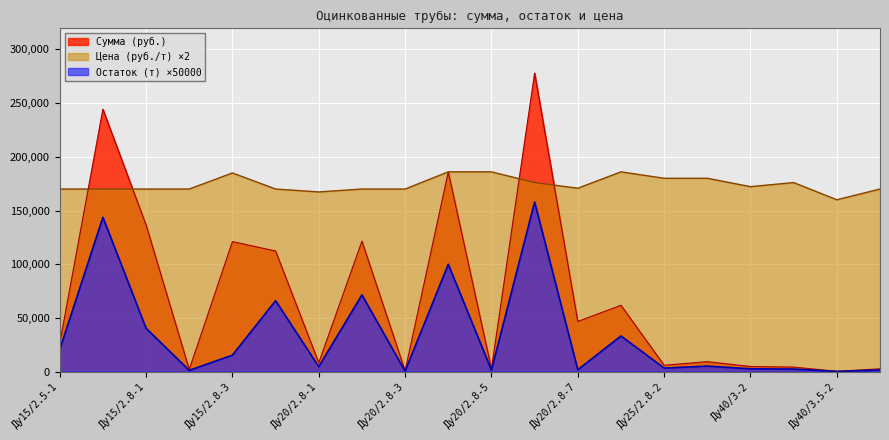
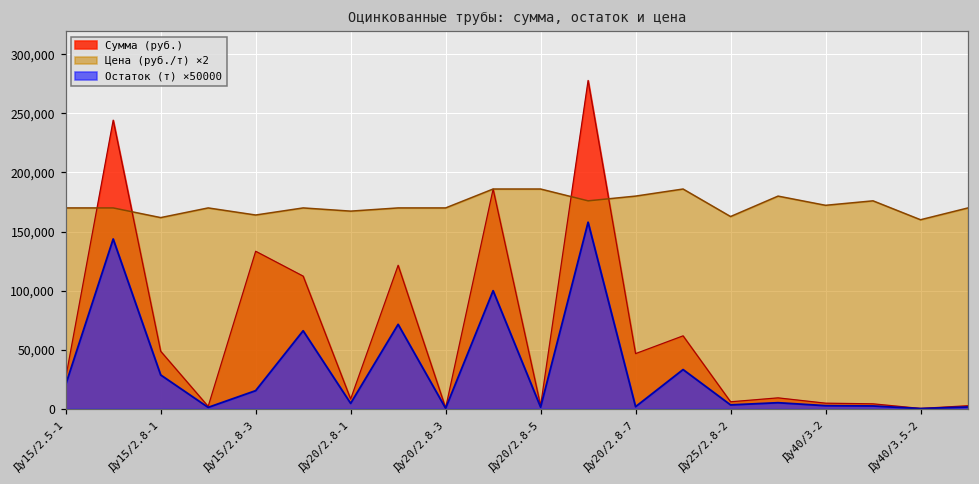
Сумма (руб.), Ду15/2.8-1: 137,000 -> 49,000
Цена (руб./т) ×2, Ду15/2.8-1: 170,000 -> 162,000
Остаток (т) ×50000, Ду15/2.8-1: 40,000 -> 29,000
Сумма (руб.), Ду15/2.8-3: 121,000 -> 133,000
Цена (руб./т) ×2, Ду15/2.8-3: 185,000 -> 164,000
Цена (руб./т) ×2, Ду20/2.8-7: 171,000 -> 180,000
Цена (руб./т) ×2, Ду25/2.8-2: 180,000 -> 163,000
